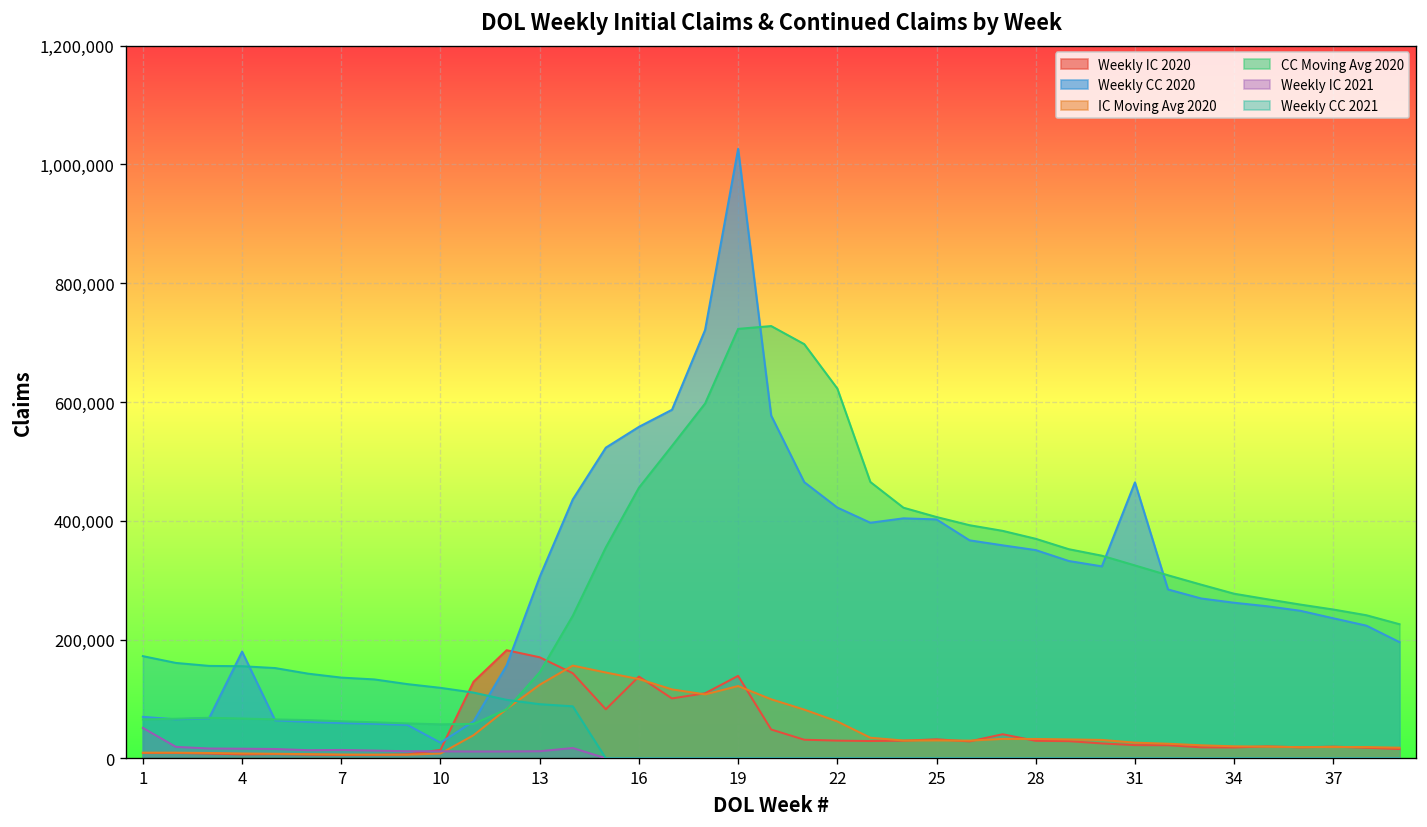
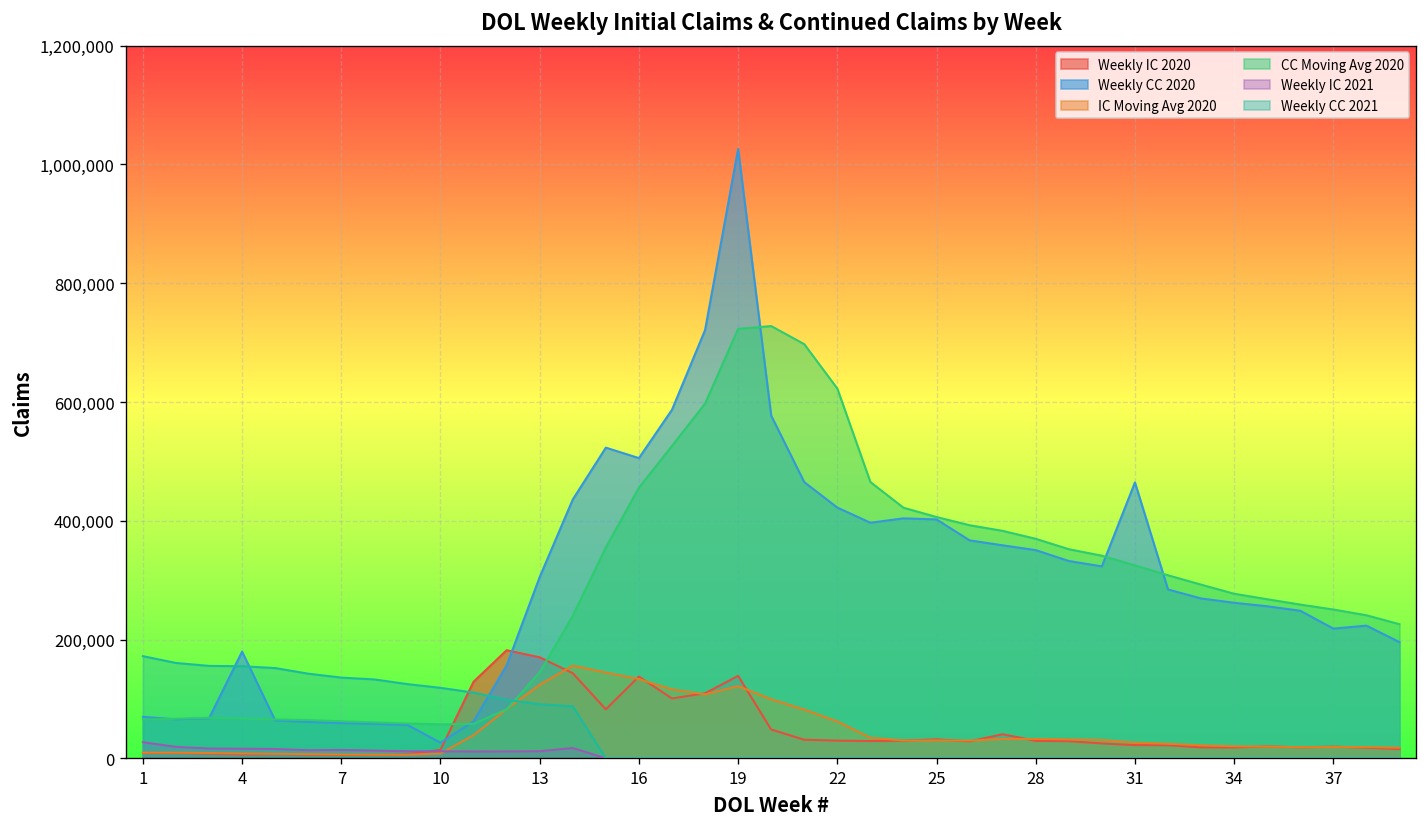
Weekly IC 2021, 1: 50,000 -> 30,000
Weekly CC 2020, 16: 560,000 -> 510,000
Weekly CC 2020, 37: 240,000 -> 220,000
